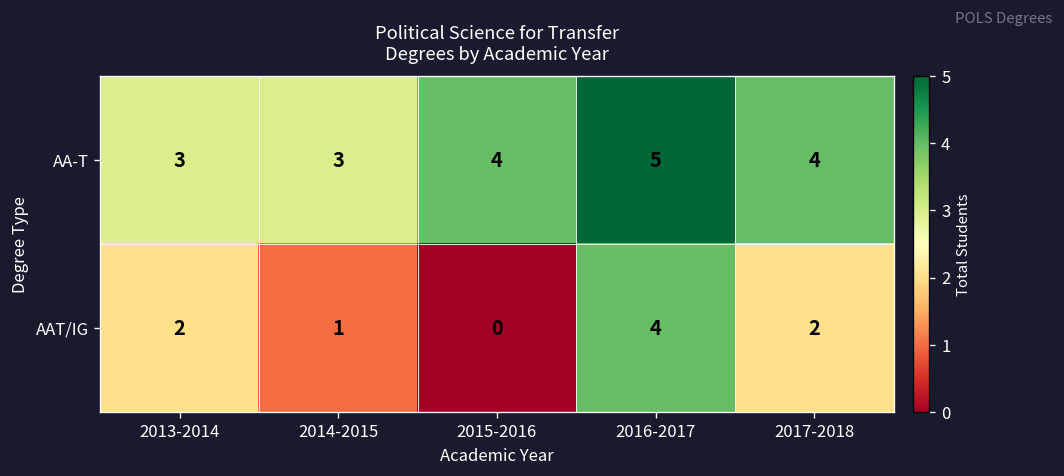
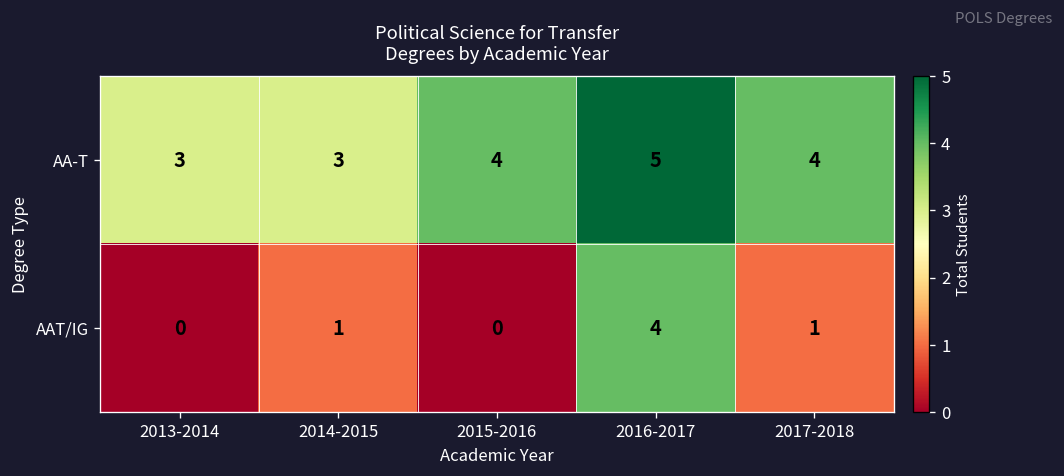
AAT/IG, 2013-2014: 2 -> 0
AAT/IG, 2017-2018: 2 -> 1
